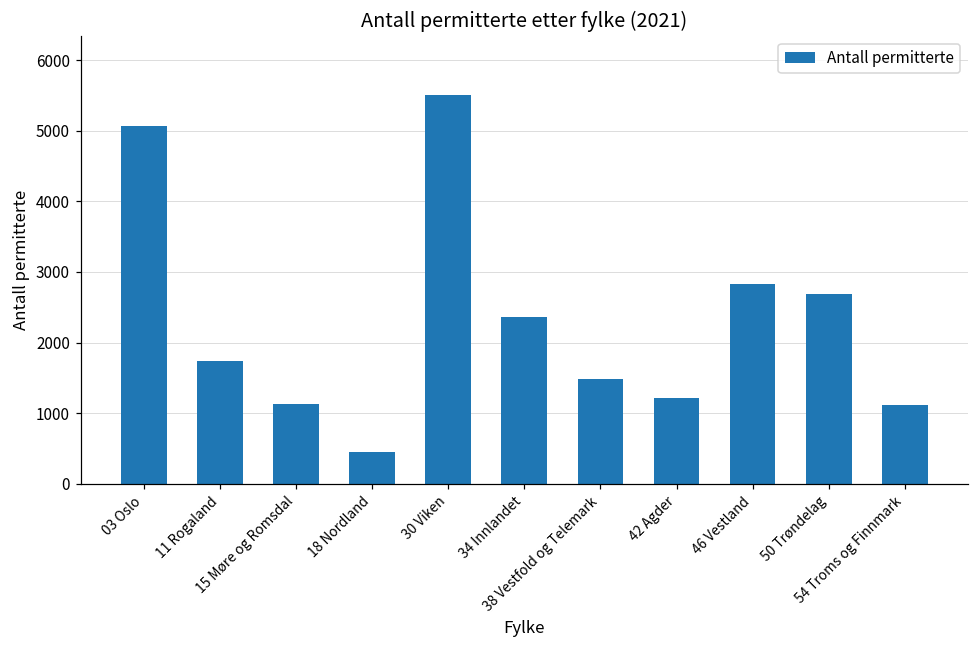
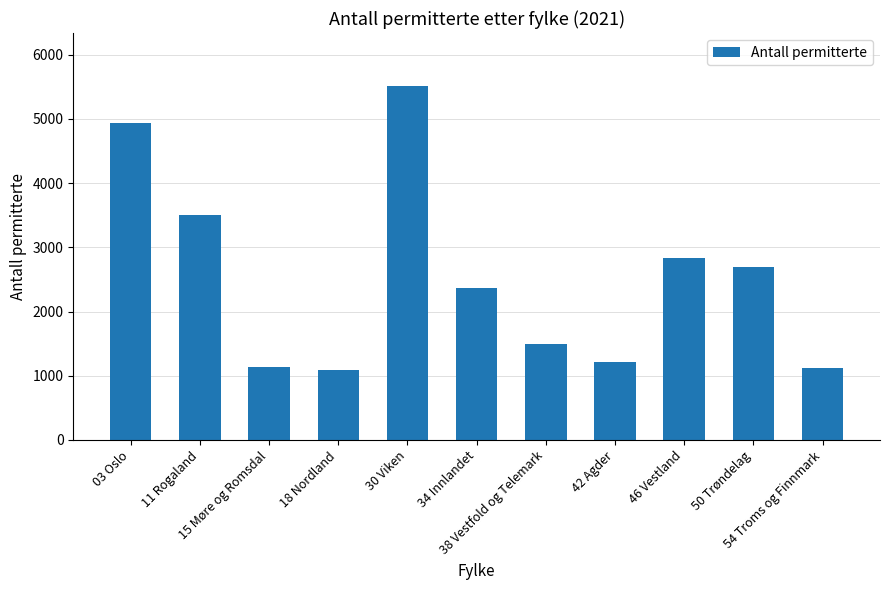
03 Oslo: 5100 -> 4900
11 Rogaland: 1700 -> 3500
18 Nordland: 500 -> 1100
